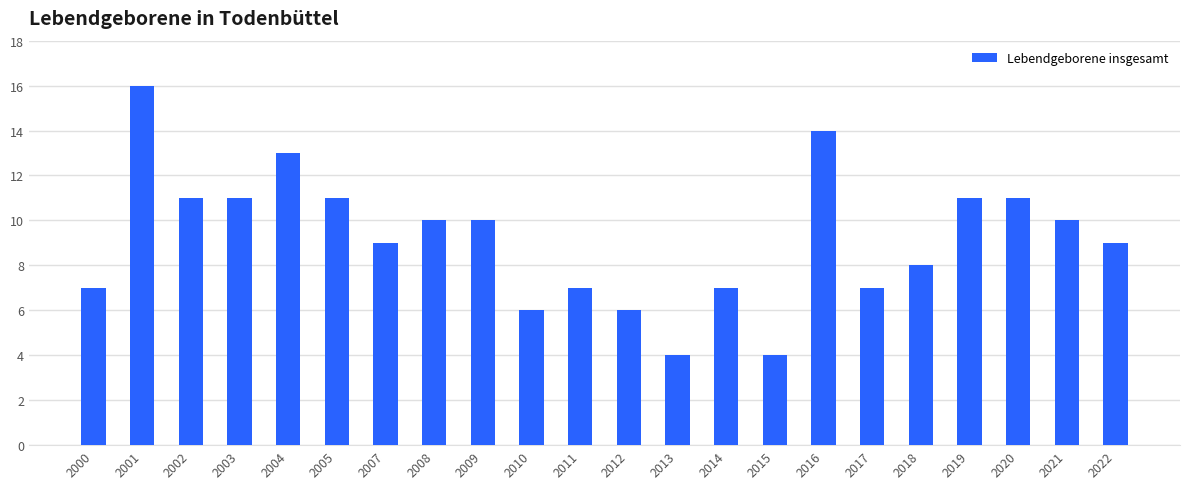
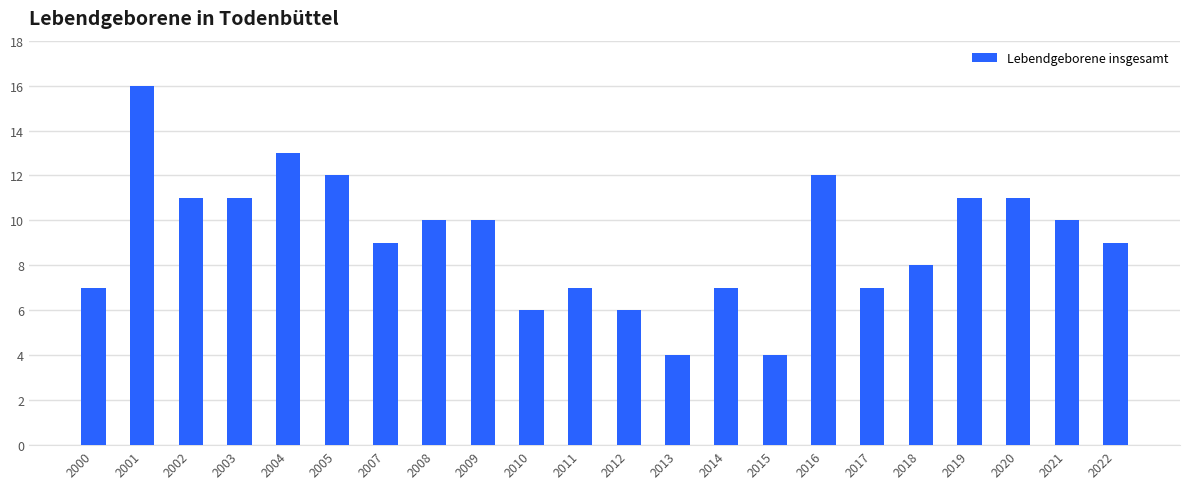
2005: 11 -> 12
2016: 14 -> 12
